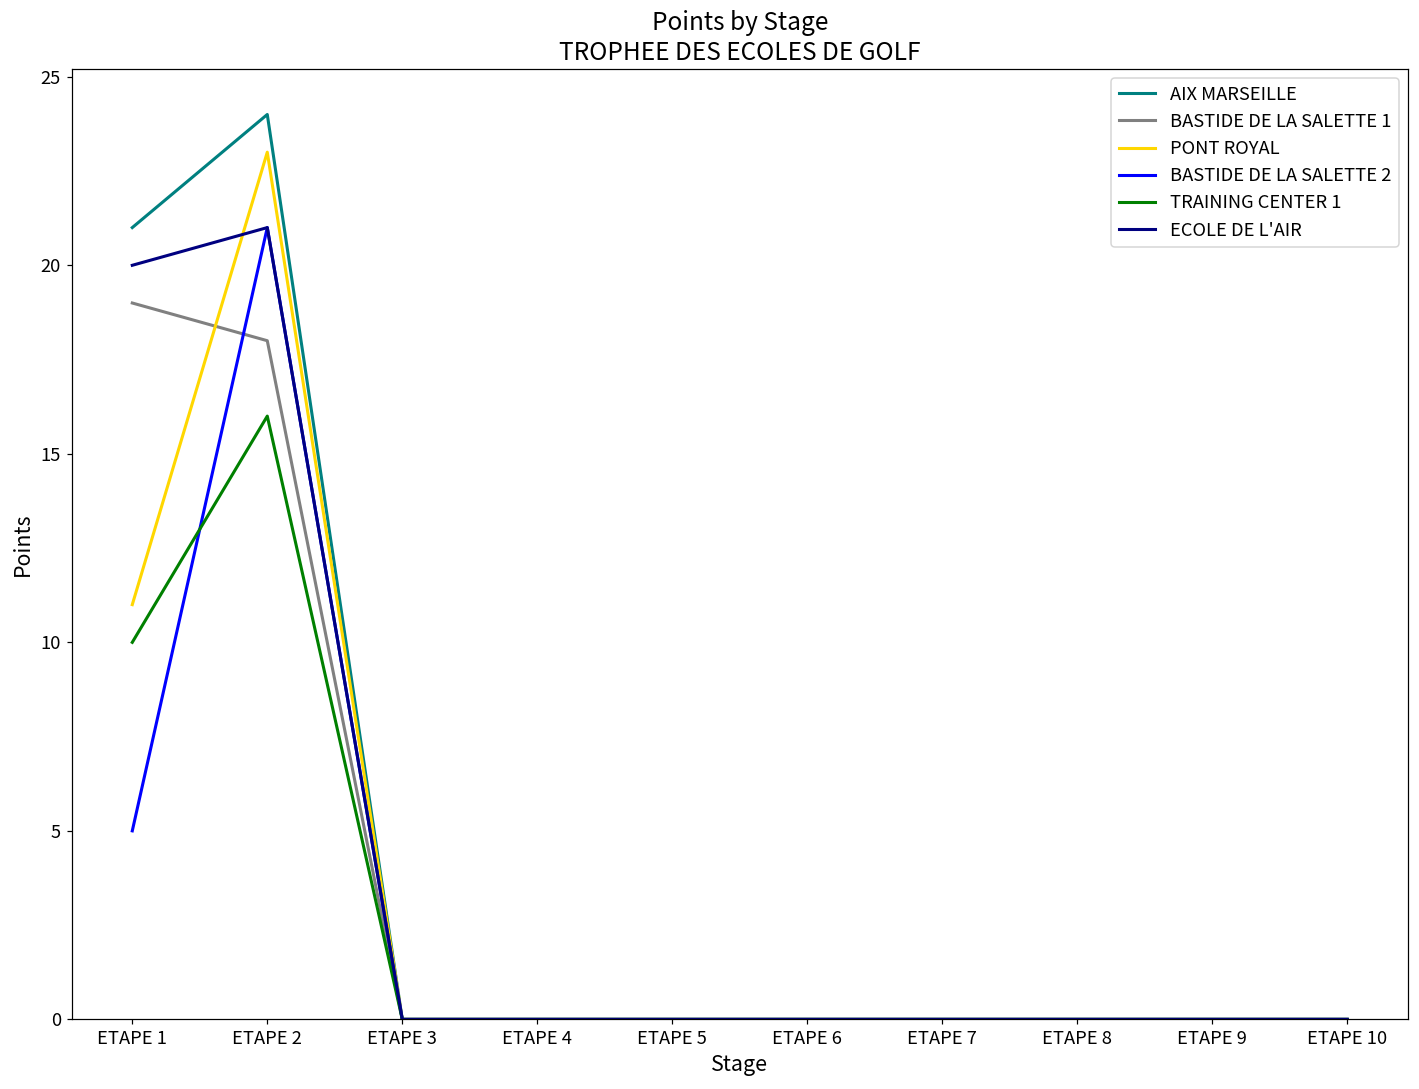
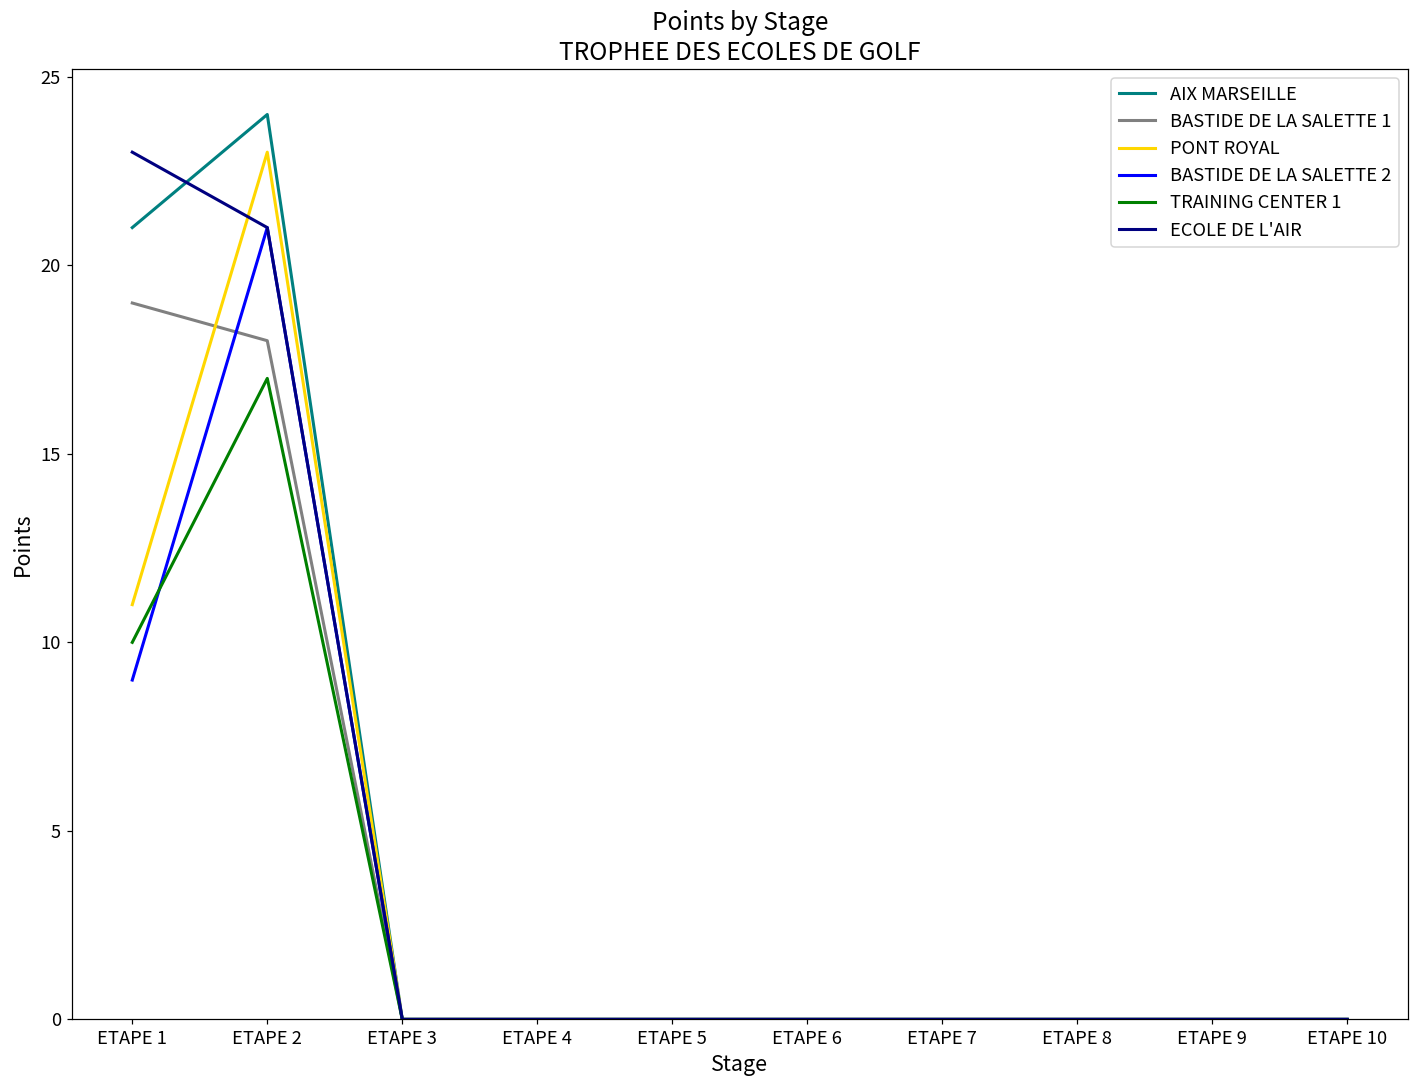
BASTIDE DE LA SALETTE 2, ETAPE 1: 5 -> 9
ECOLE DE L'AIR, ETAPE 1: 20 -> 23
TRAINING CENTER 1, ETAPE 2: 16 -> 17
